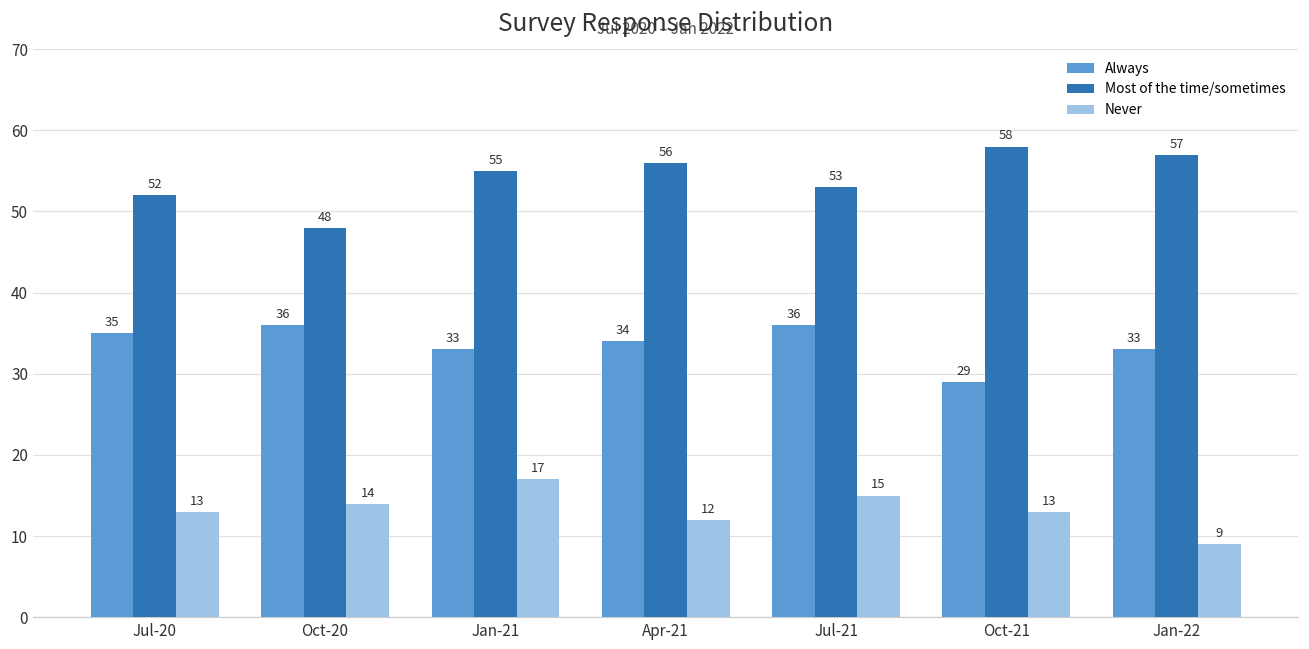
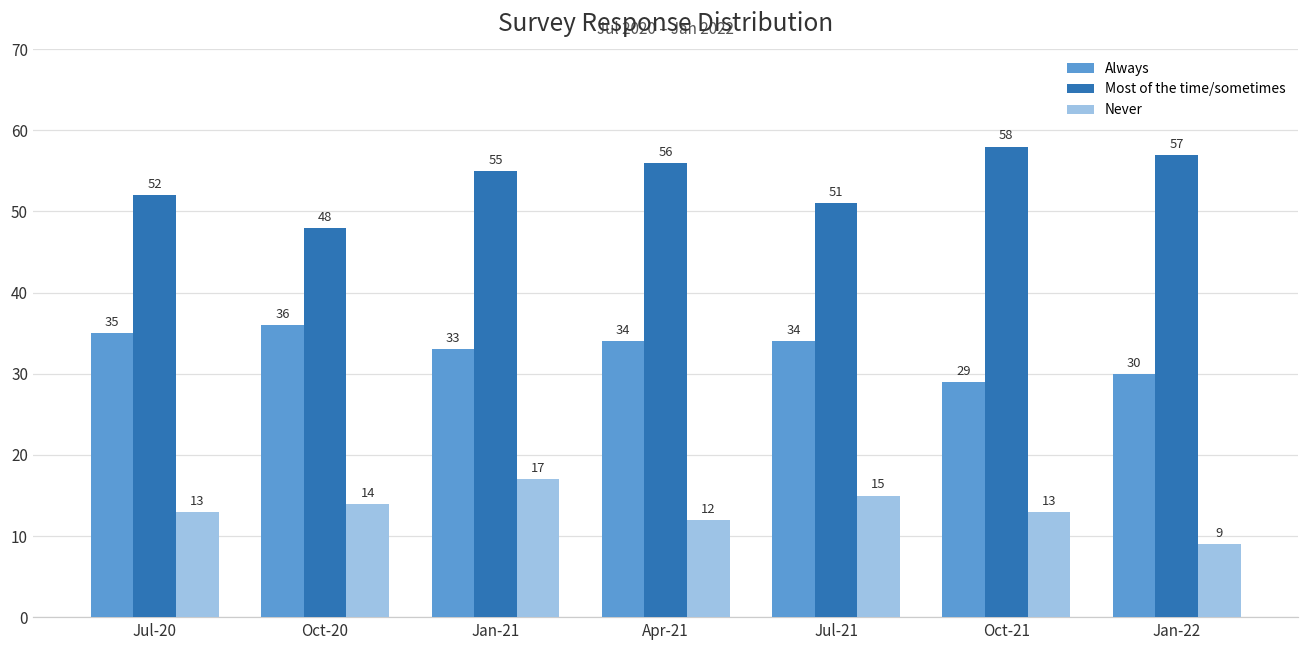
Always, Jul-21: 36 -> 34
Most of the time/sometimes, Jul-21: 53 -> 51
Always, Jan-22: 33 -> 30
